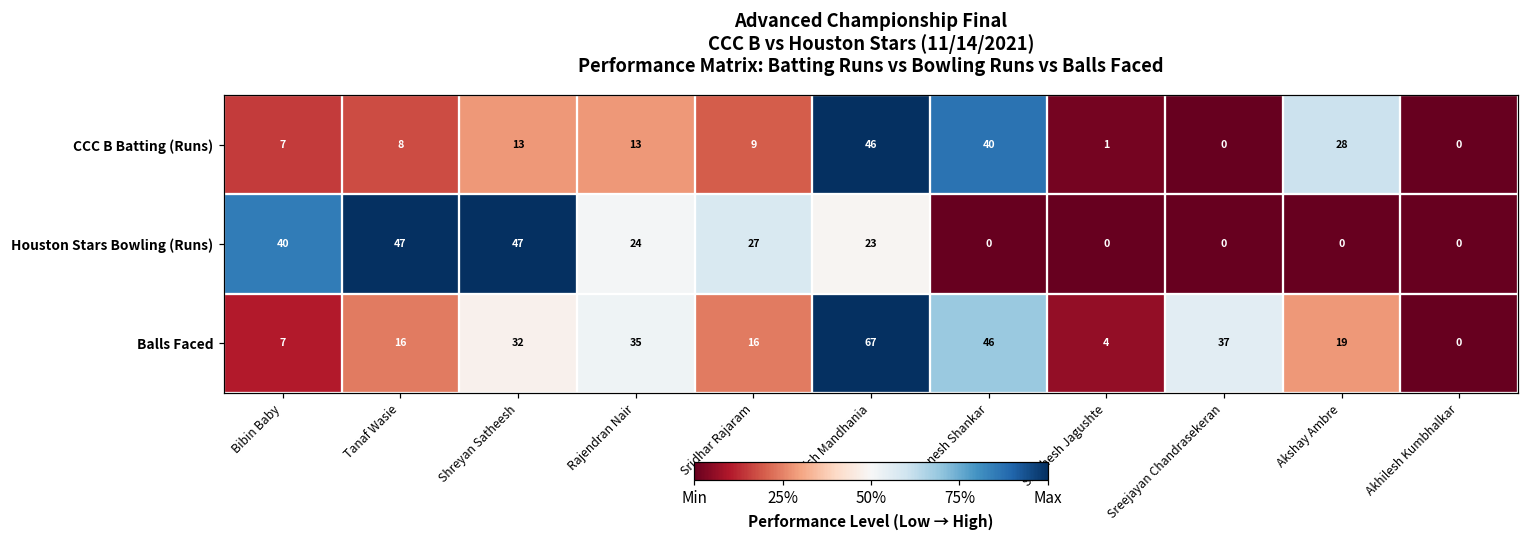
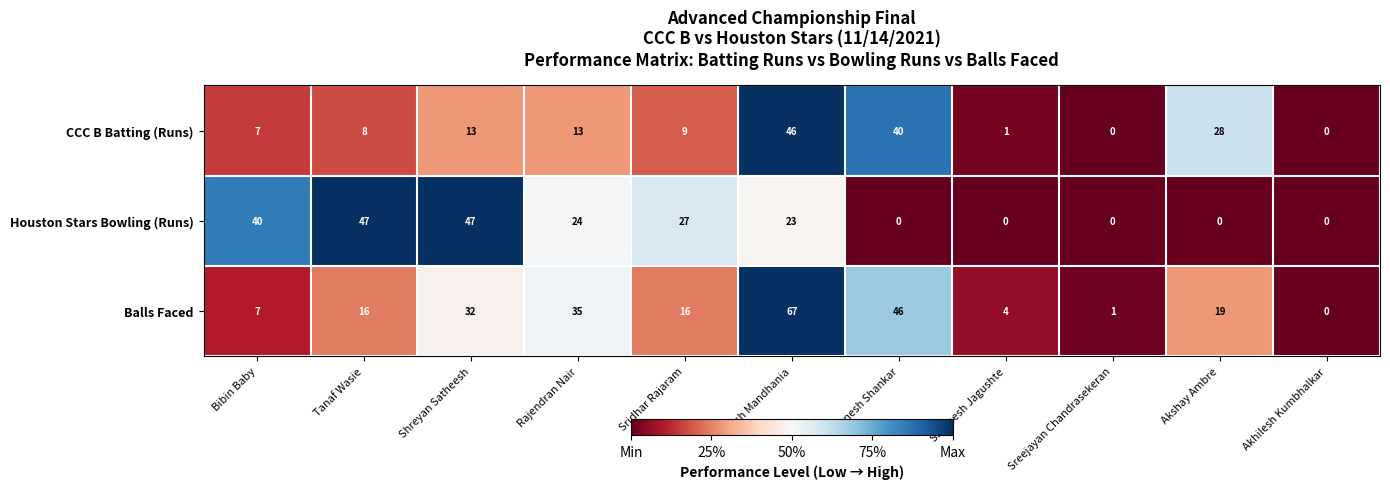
Balls Faced, Sreejayan Chandrasekeran: 37 -> 1
